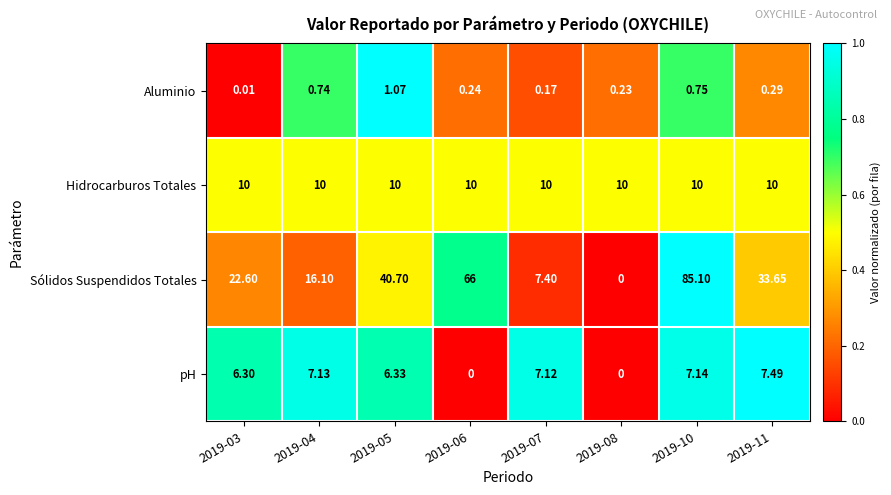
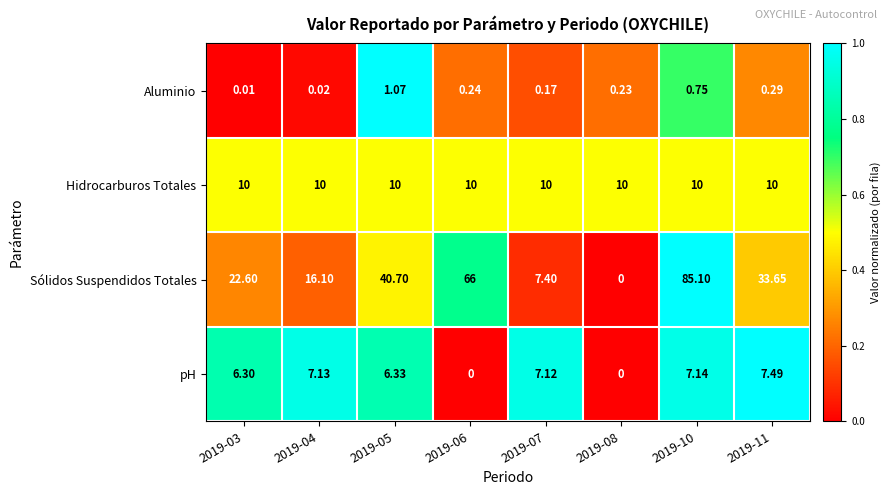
Aluminio, 2019-04: 0.74 -> 0.02
